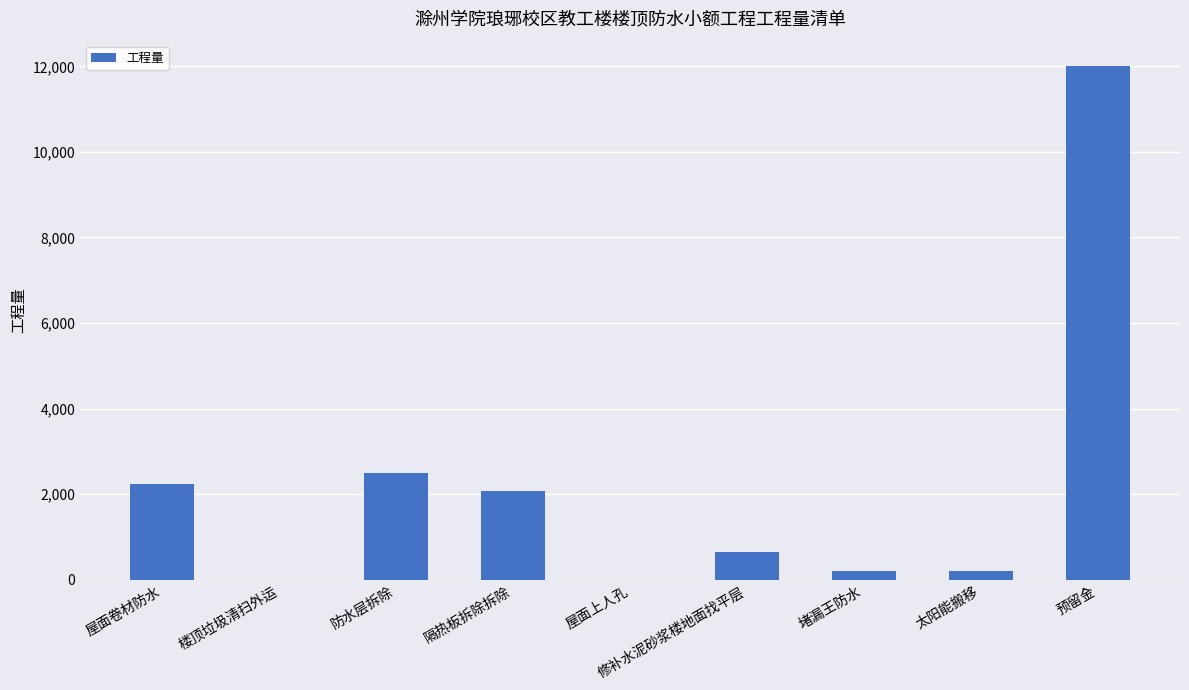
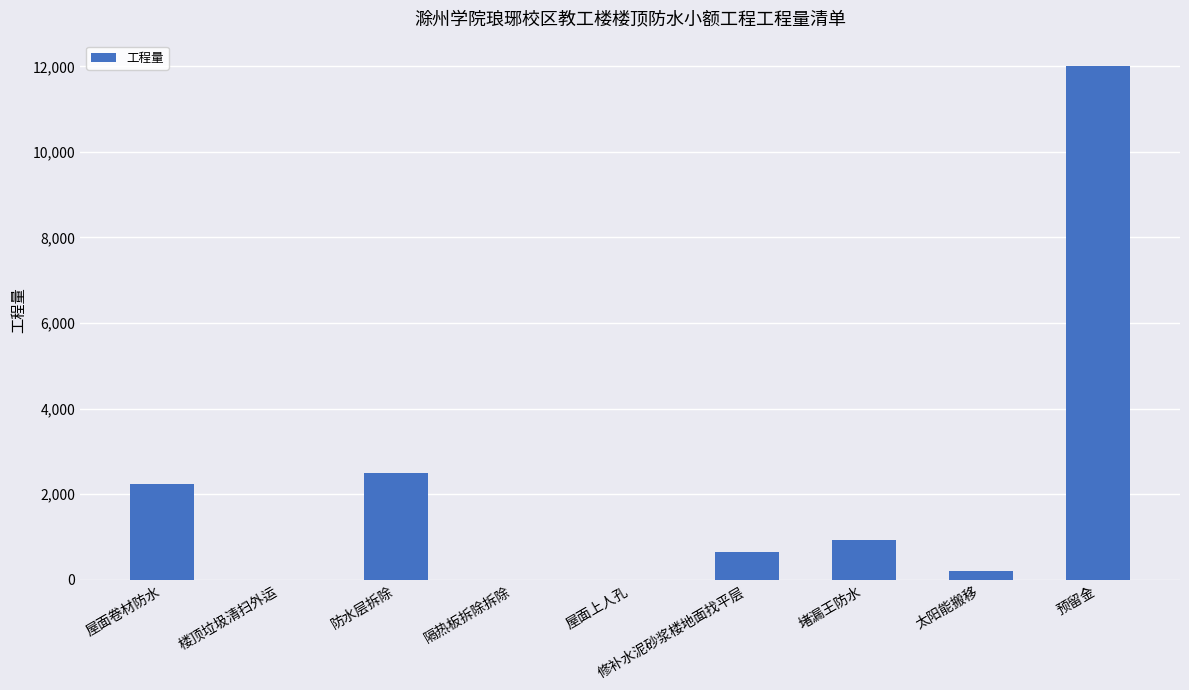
隔热板拆除拆除: 2,100 -> 0
堵漏王防水: 200 -> 900
